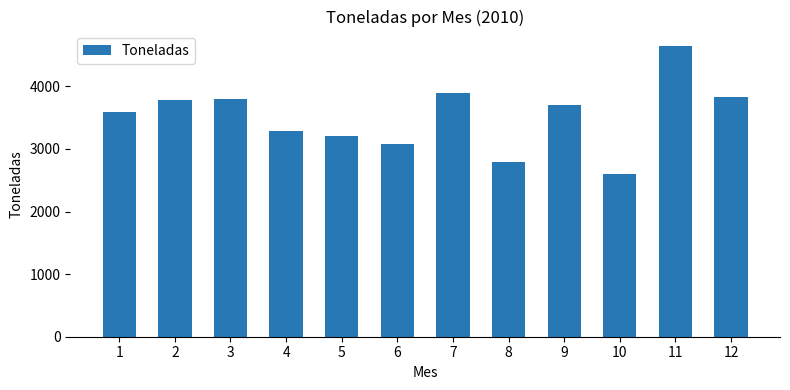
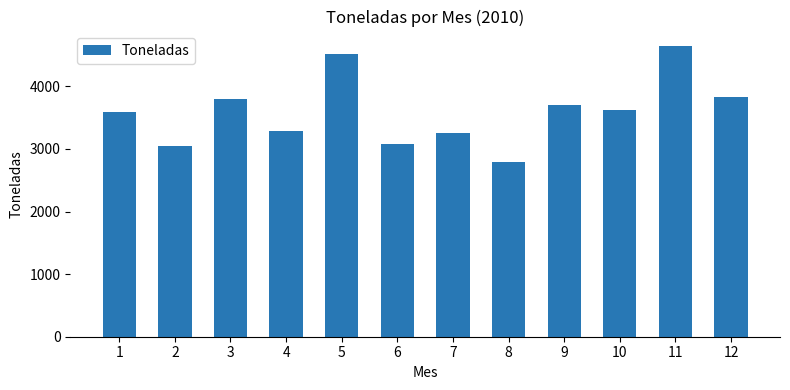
2: 3800 -> 3000
5: 3200 -> 4500
7: 3900 -> 3300
10: 2600 -> 3600
